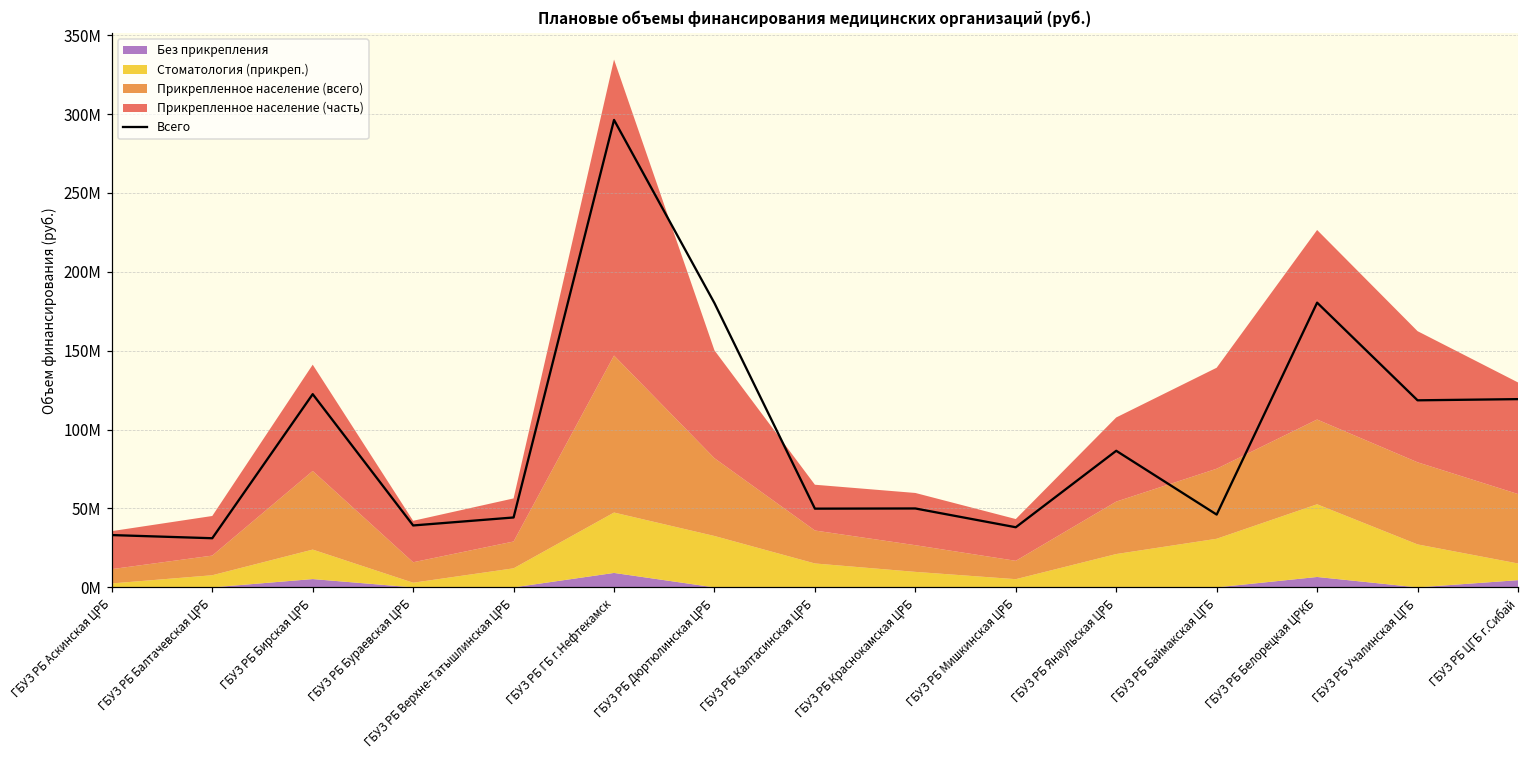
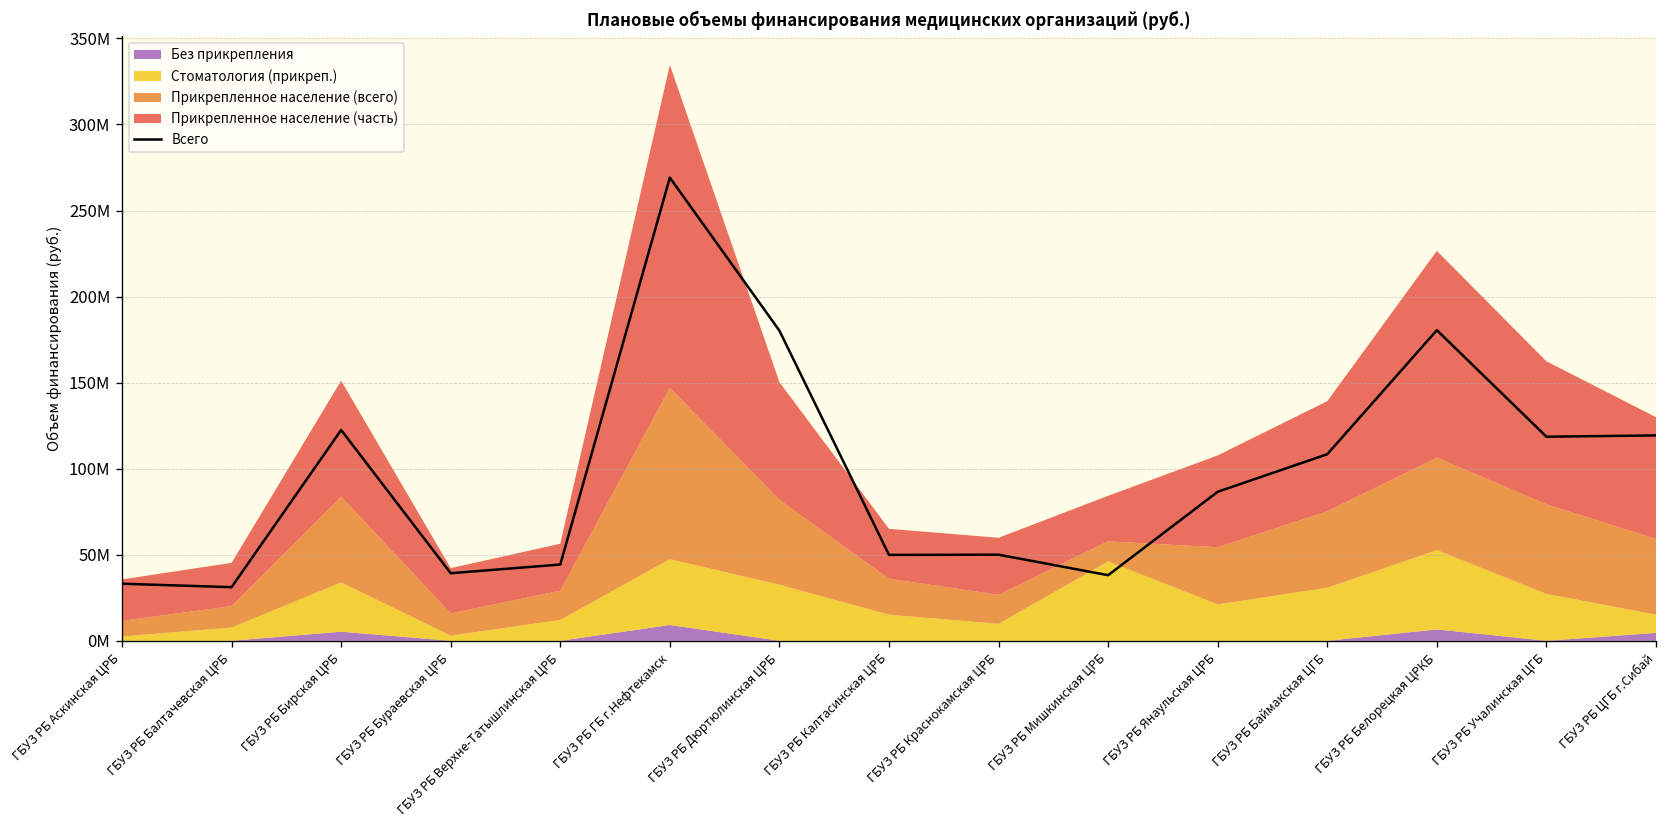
Стоматология (прикреп.), ГБУЗ РБ Бирская ЦРБ: 19000000 -> 29000000
Всего, ГБУЗ РБ ГБ г.Нефтекамск: 296000000 -> 269000000
Стоматология (прикреп.), ГБУЗ РБ Мишкинская ЦРБ: 5000000 -> 46000000
Всего, ГБУЗ РБ Баймакская ЦГБ: 46000000 -> 108000000
